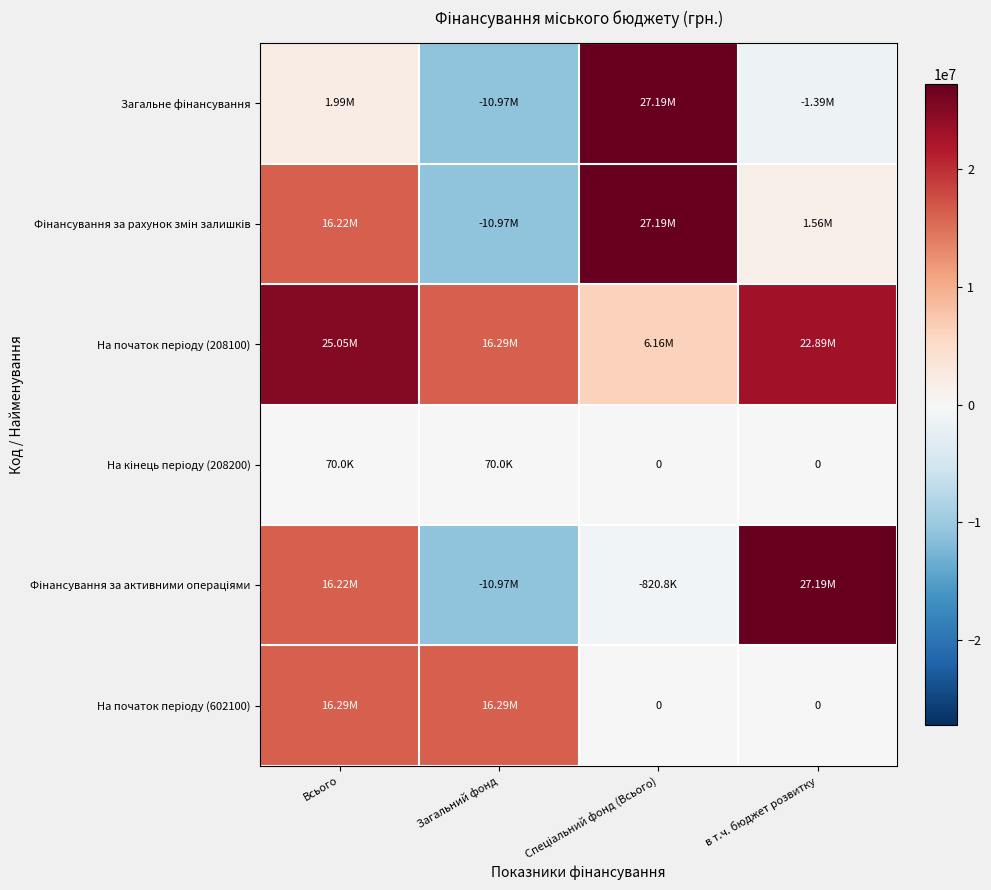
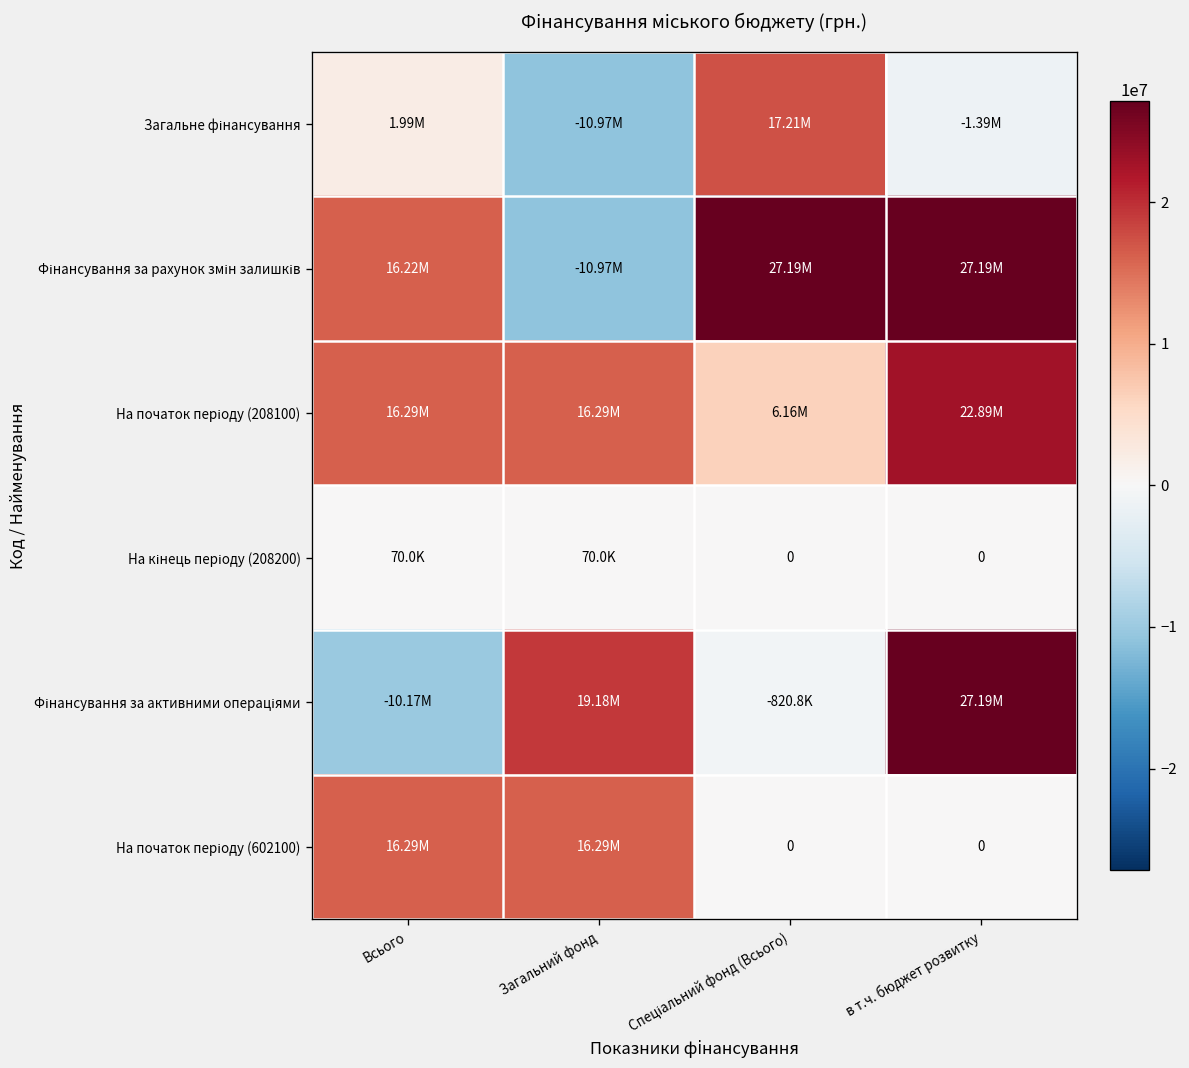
Загальне фінансування, Спеціальний фонд (Всього): 27.19M -> 17.21M
Фінансування за рахунок змін залишків, в т.ч. бюджет розвитку: 1.56M -> 27.19M
На початок періоду (208100), Всього: 25.05M -> 16.29M
Фінансування за активними операціями, Всього: 16.22M -> -10.17M
Фінансування за активними операціями, Загальний фонд: -10.97M -> 19.18M
